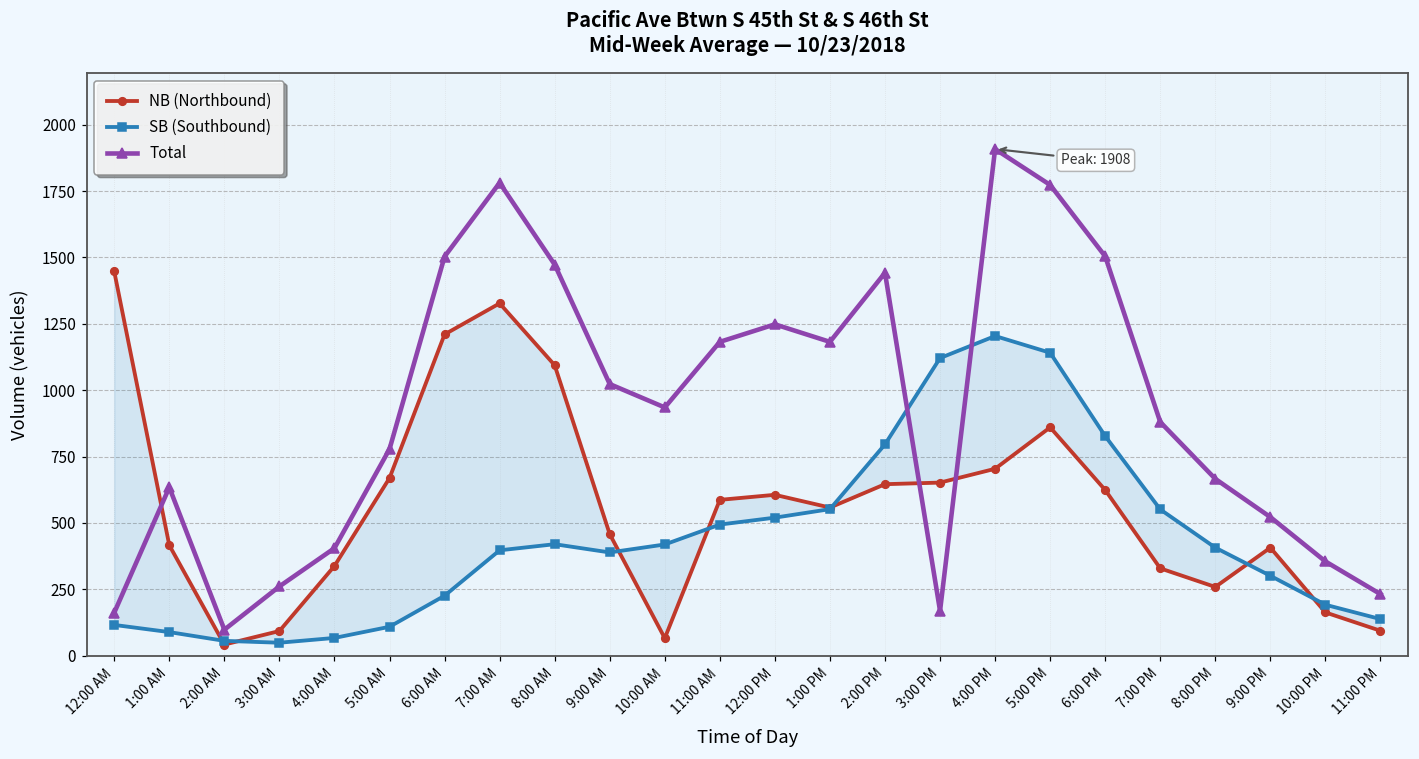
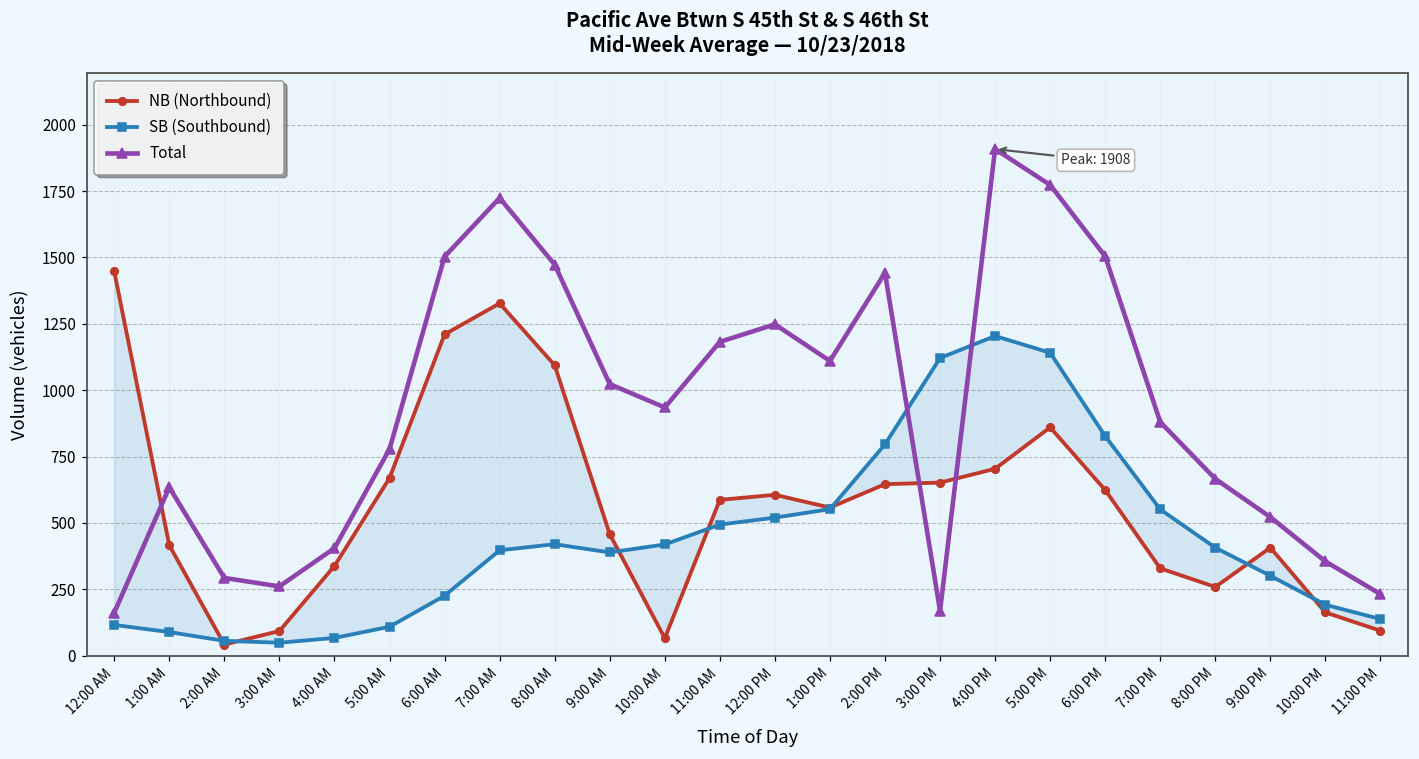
Total, 2:00 AM: 100 -> 290
Total, 7:00 AM: 1780 -> 1720
Total, 1:00 PM: 1180 -> 1110
